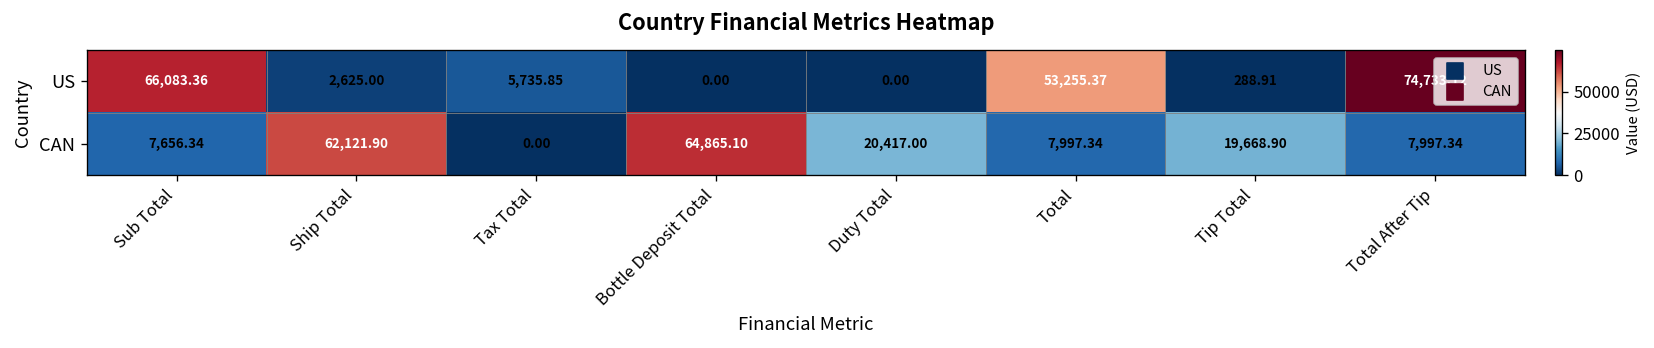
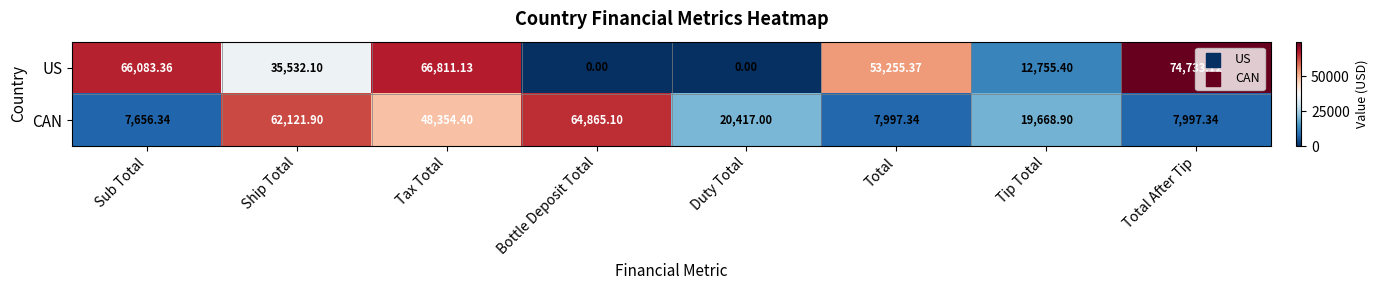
US, Ship Total: 2,625.00 -> 35,532.10
US, Tax Total: 5,735.85 -> 66,811.13
US, Tip Total: 288.91 -> 12,755.40
CAN, Tax Total: 0.00 -> 48,354.40
